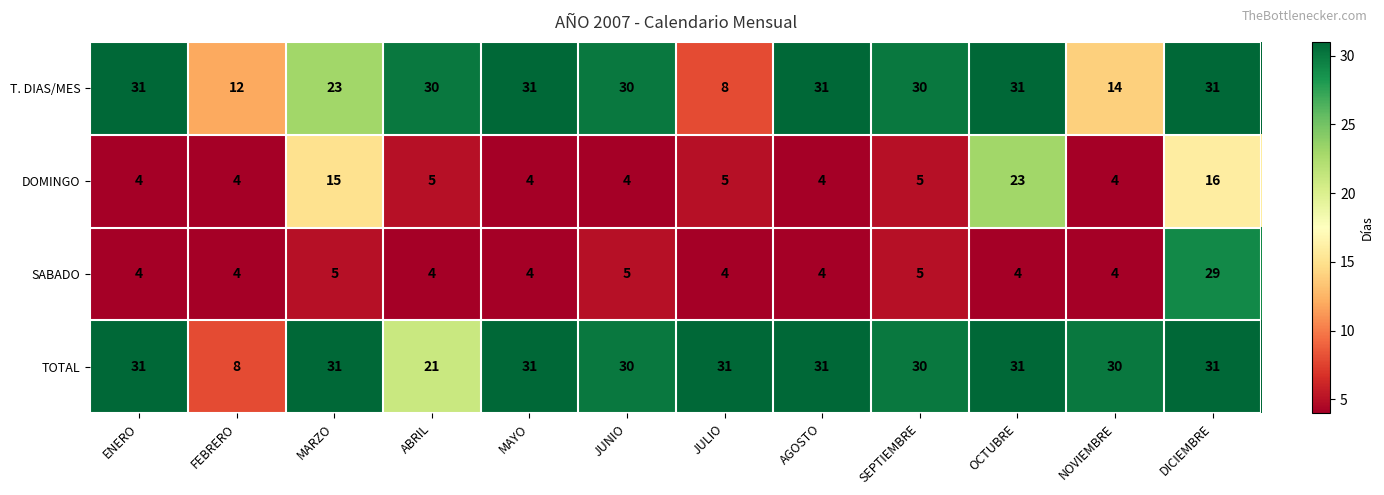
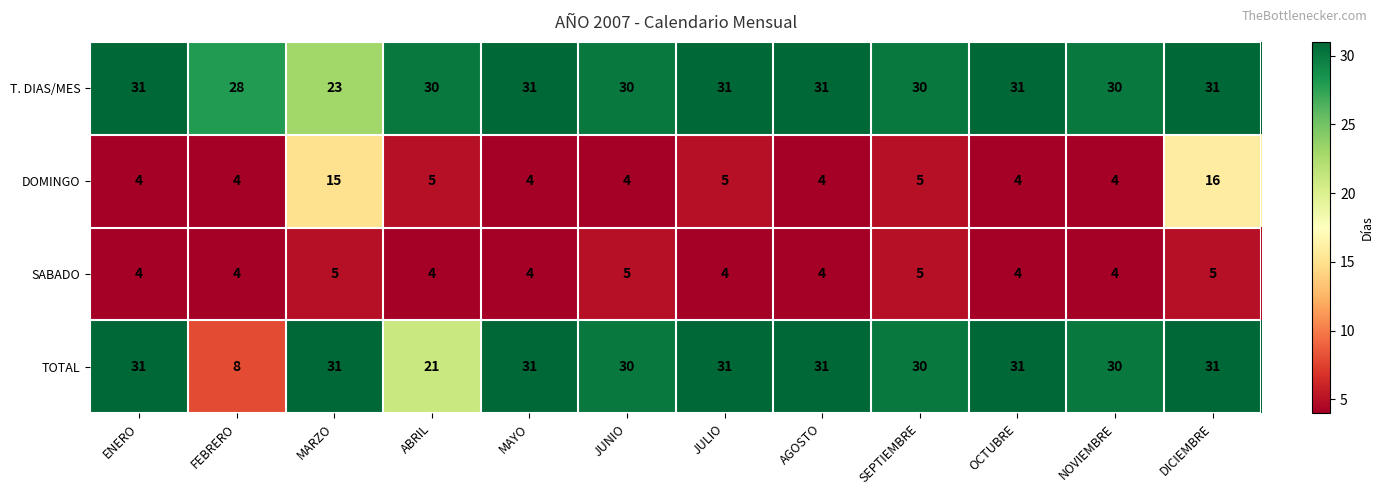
T. DIAS/MES, FEBRERO: 12 -> 28
T. DIAS/MES, JULIO: 8 -> 31
T. DIAS/MES, NOVIEMBRE: 14 -> 30
DOMINGO, OCTUBRE: 23 -> 4
SABADO, DICIEMBRE: 29 -> 5
